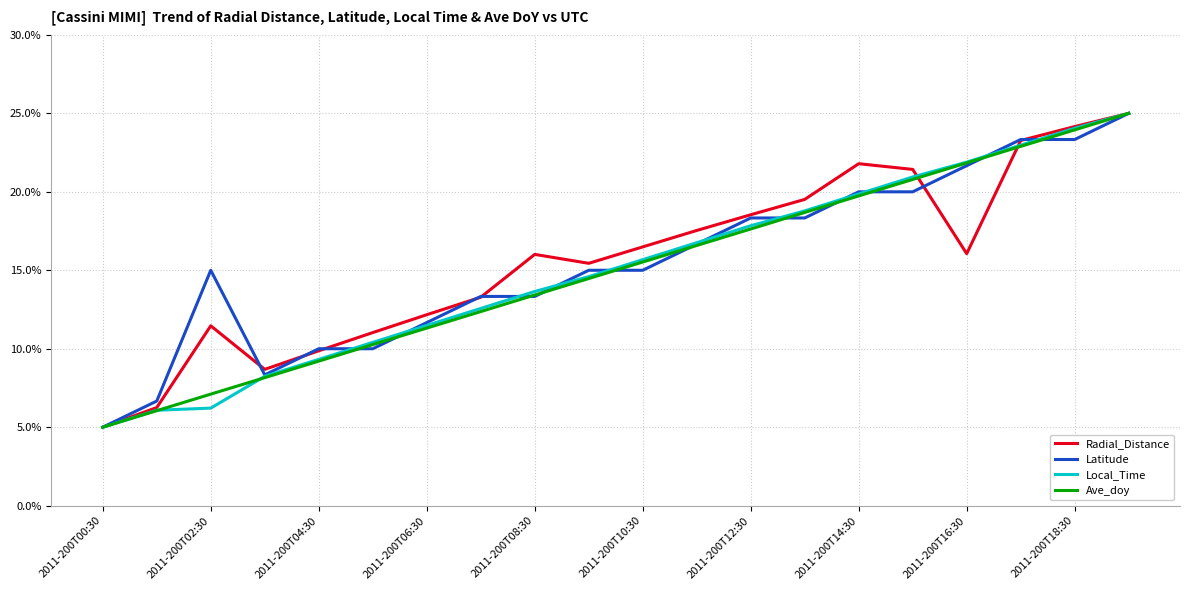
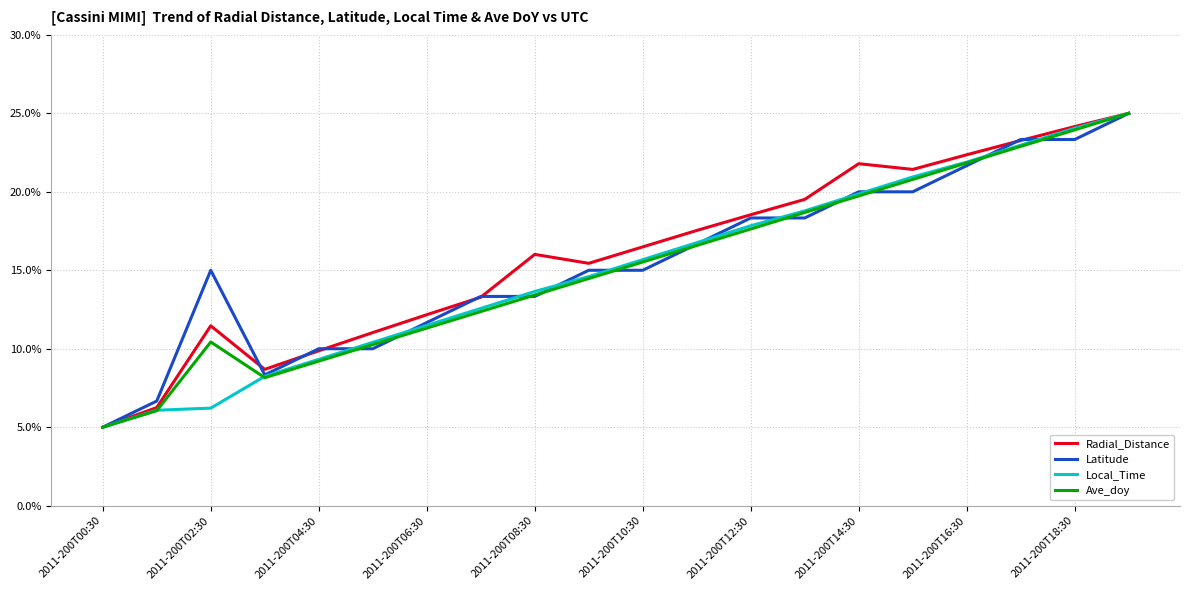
Ave_doy, 2011-200T02:30: 7.1% -> 10.4%
Radial_Distance, 2011-200T16:30: 16.1% -> 22.4%
